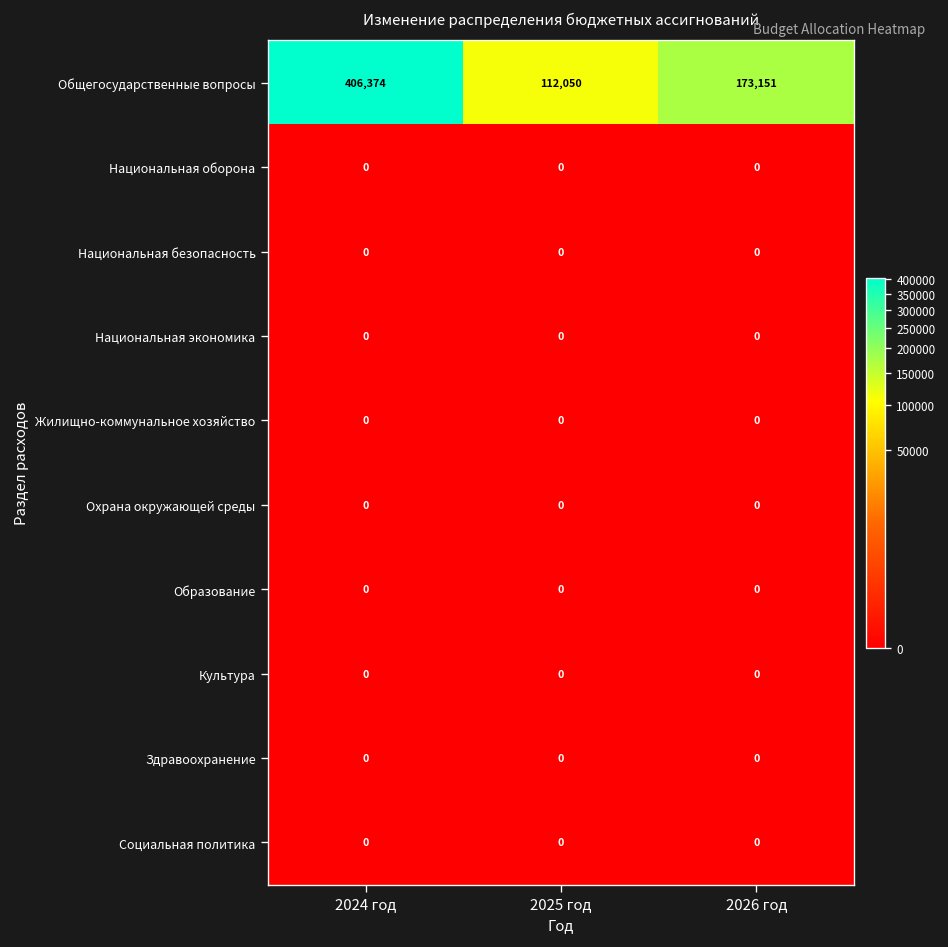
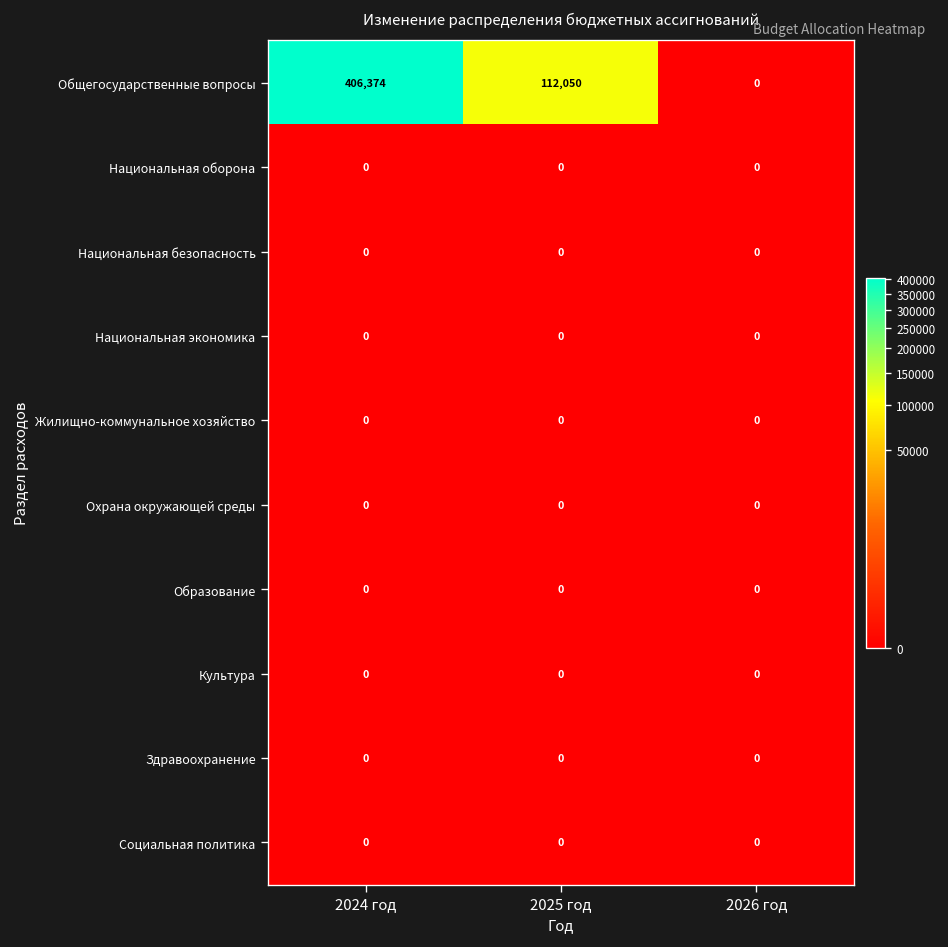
Общегосударственные вопросы, 2026 год: 173,151 -> 0
